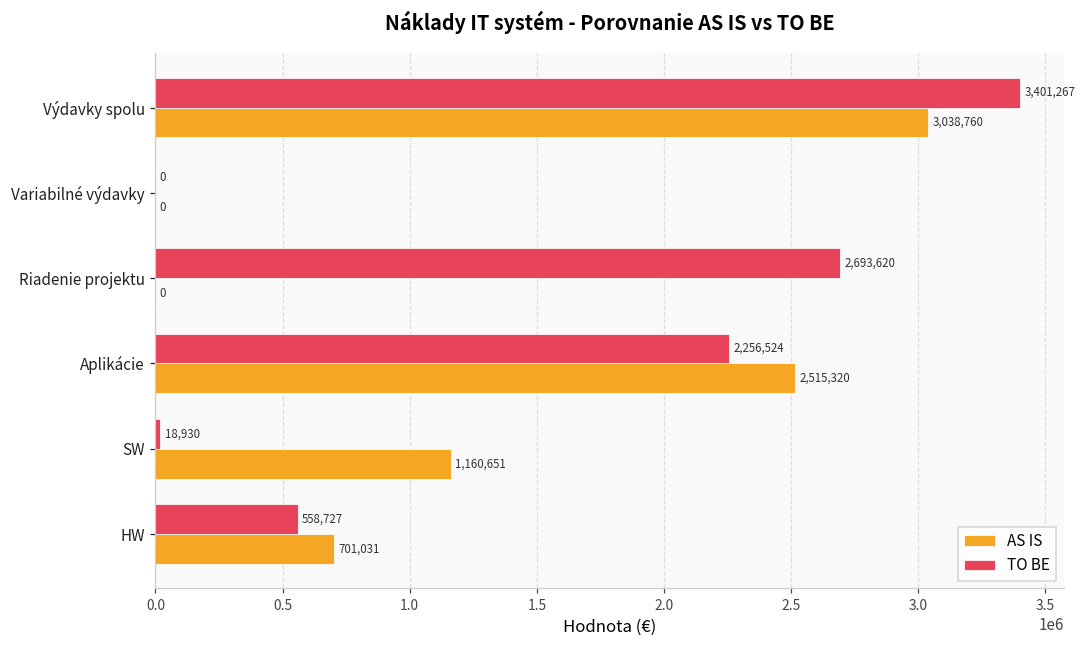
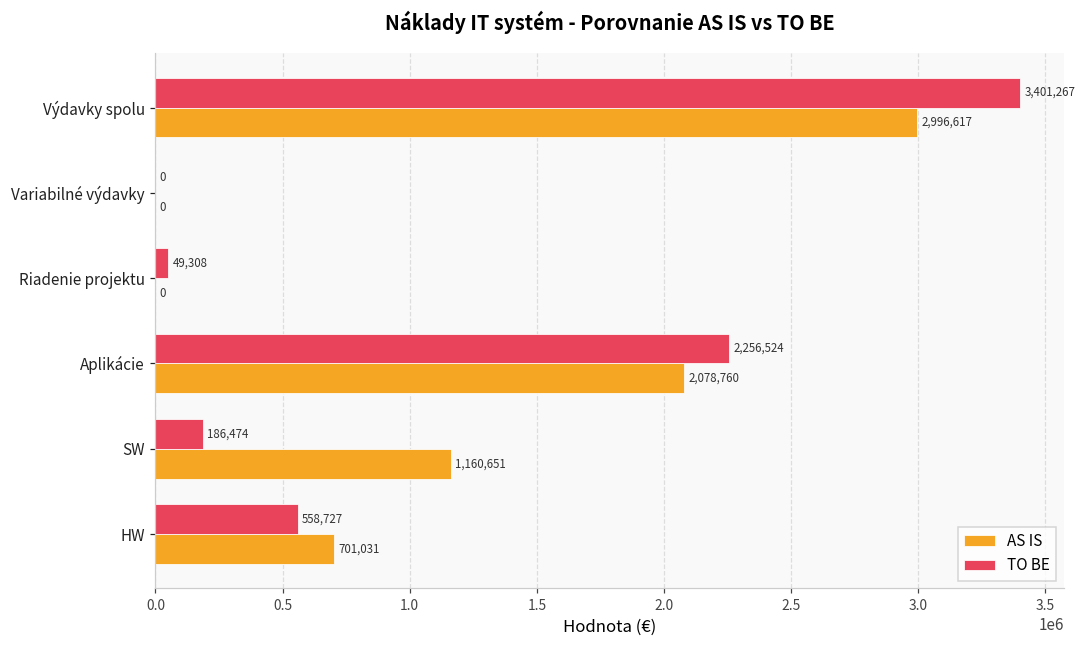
AS IS, Výdavky spolu: 3,038,760 -> 2,996,617
TO BE, Riadenie projektu: 2,693,620 -> 49,308
AS IS, Aplikácie: 2,515,320 -> 2,078,760
TO BE, SW: 18,930 -> 186,474
